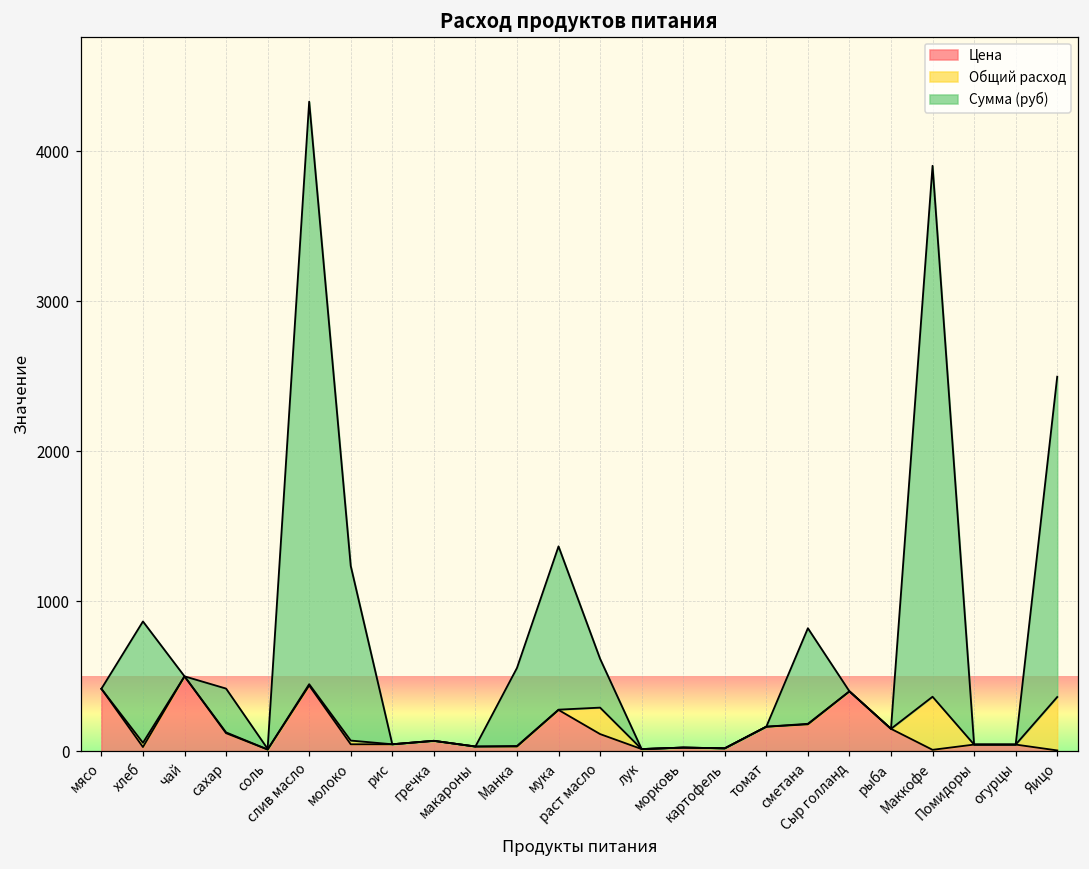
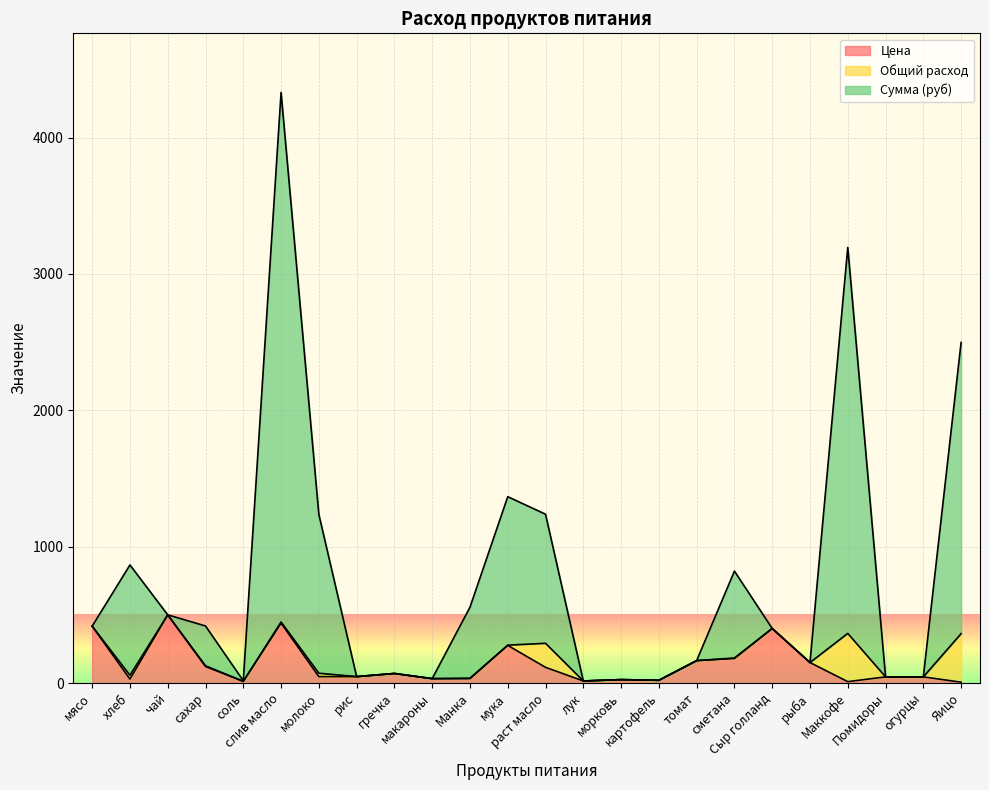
Сумма (руб), раст масло: 330 -> 950
Сумма (руб), Маккофе: 3540 -> 2830
